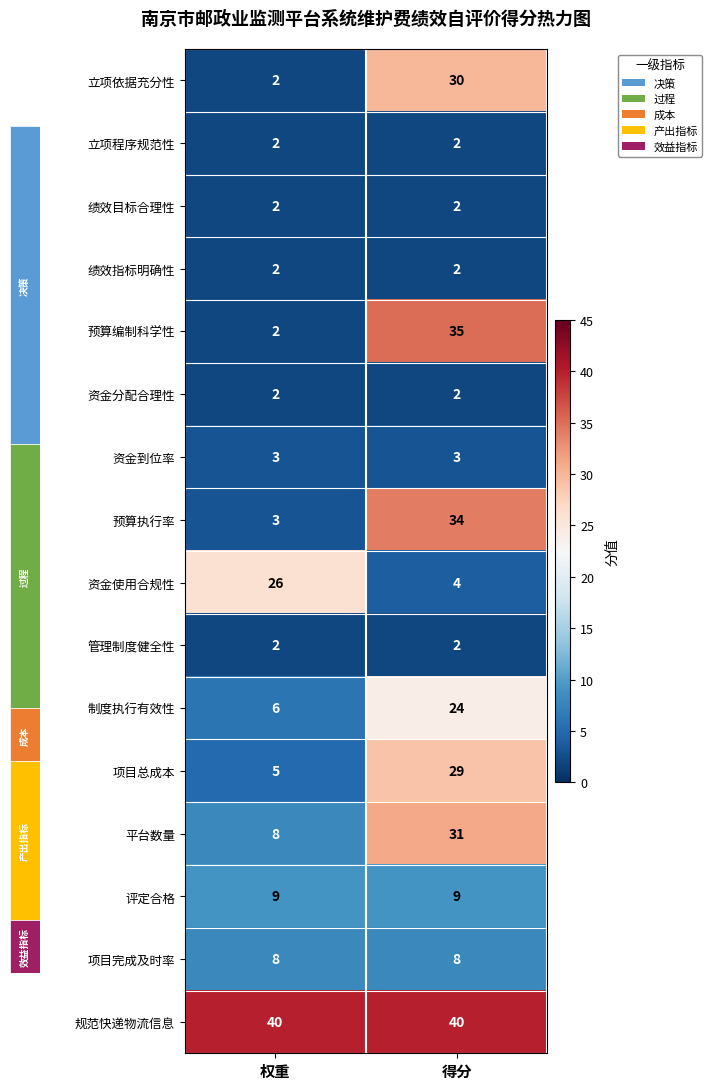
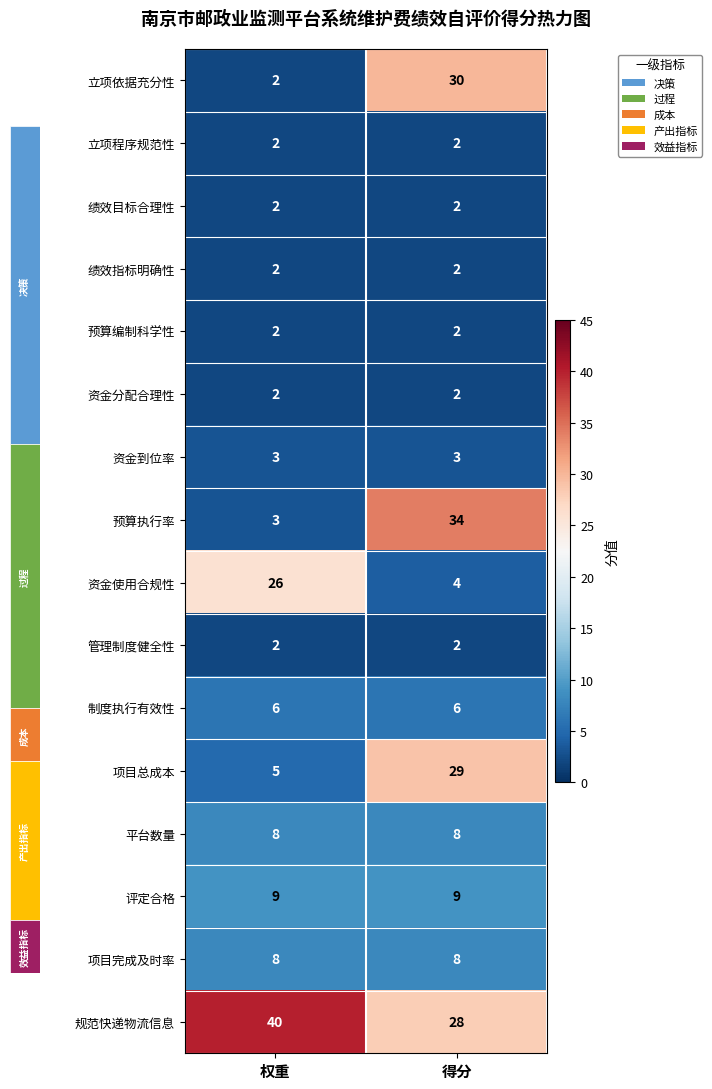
预算编制科学性, 得分: 35 -> 2
制度执行有效性, 得分: 24 -> 6
平台数量, 得分: 31 -> 8
规范快递物流信息, 得分: 40 -> 28
